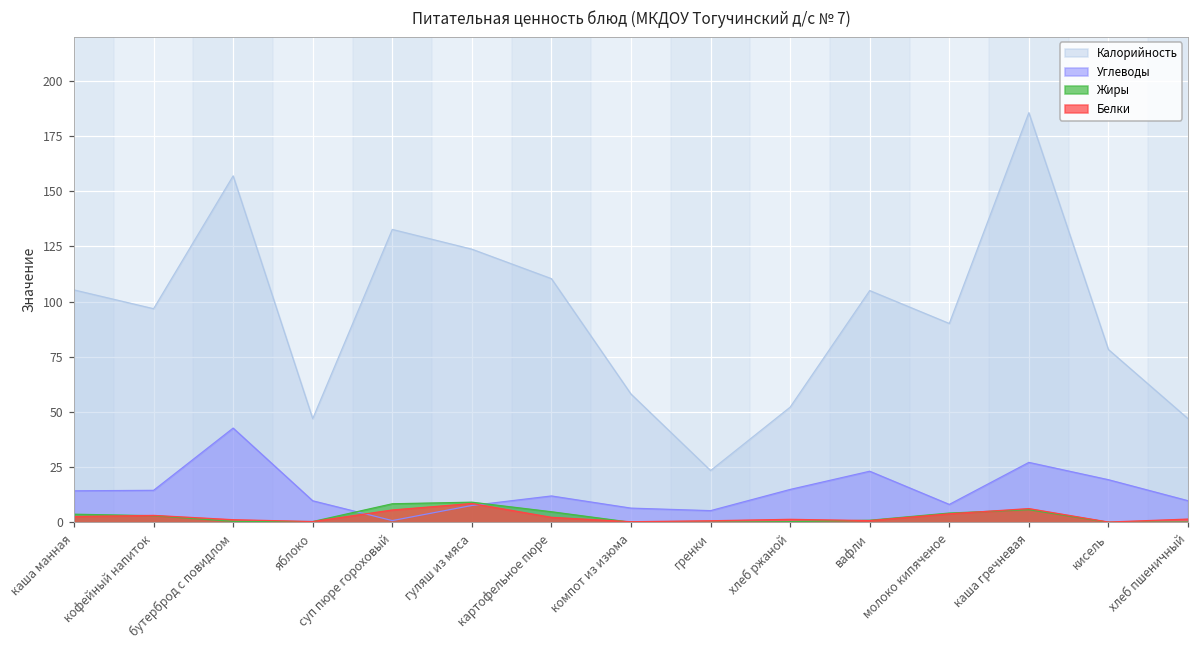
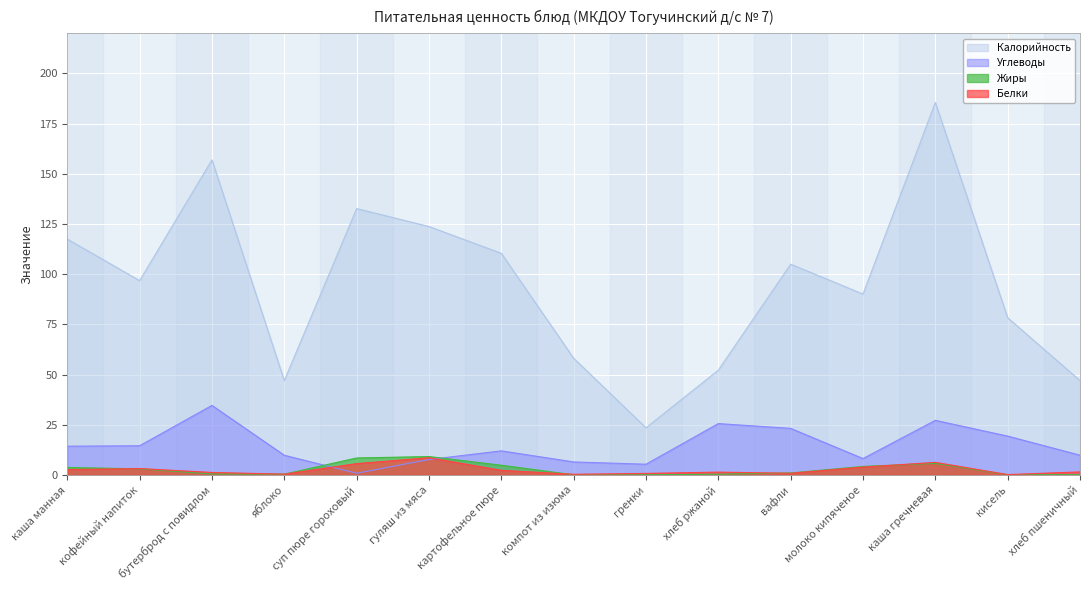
Калорийность, каша манная: 105 -> 118
Углеводы, бутерброд с повидлом: 43 -> 35
Углеводы, хлеб ржаной: 15 -> 26
